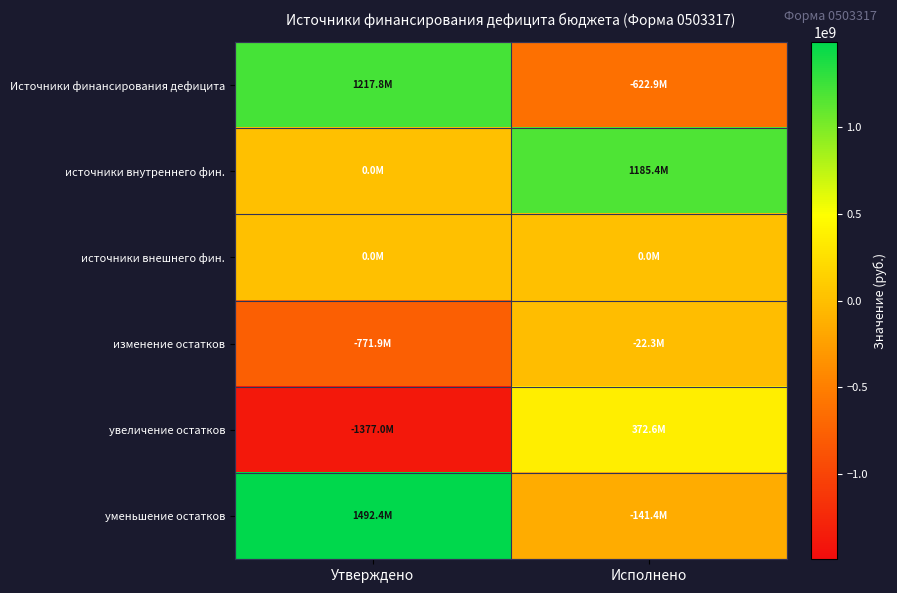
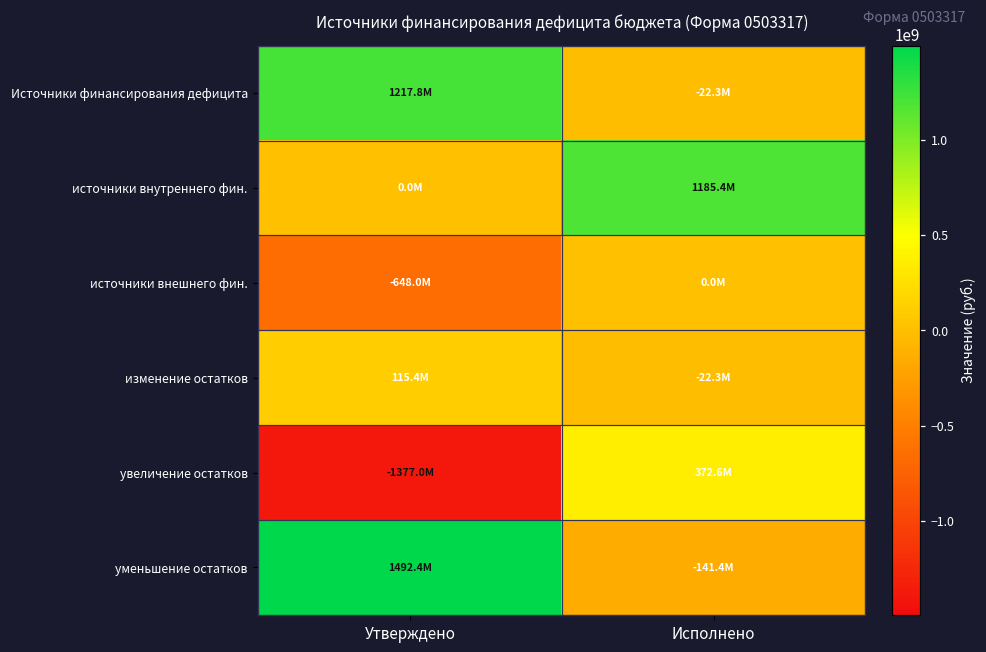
Источники финансирования дефицита, Исполнено: -622.9M -> -22.3M
источники внешнего фин., Утверждено: 0.0M -> -648.0M
изменение остатков, Утверждено: -771.9M -> 115.4M
